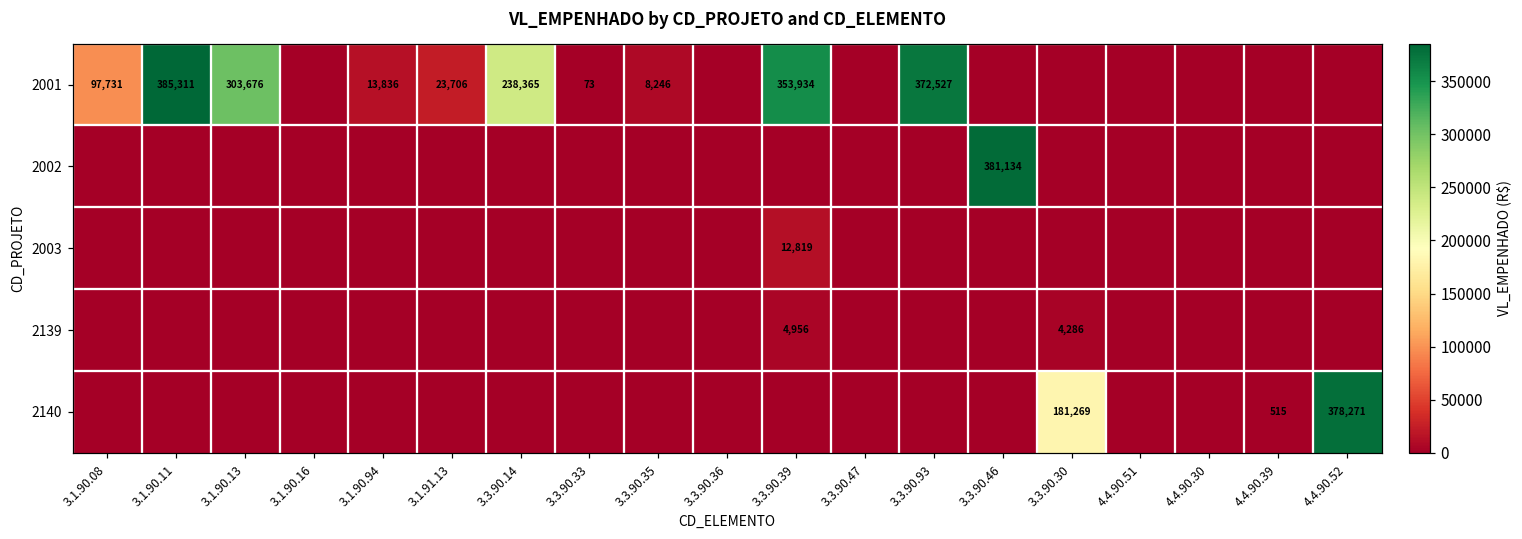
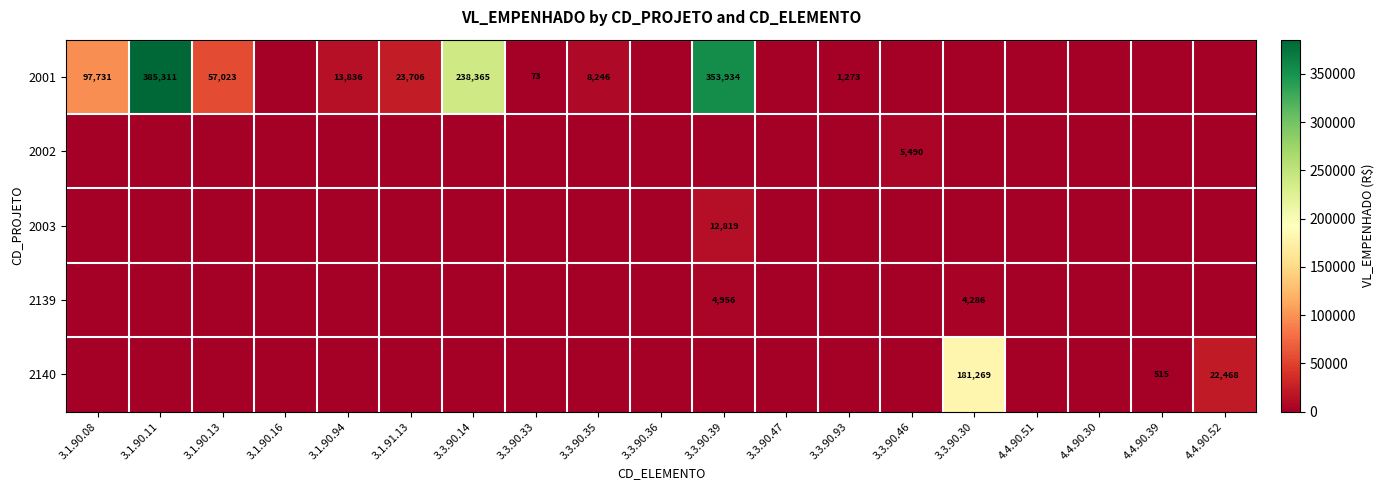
2001, 3.1.90.13: 303,676 -> 57,023
2001, 3.3.90.93: 372,527 -> 1,273
2002, 3.3.90.46: 381,134 -> 5,490
2140, 4.4.90.52: 378,271 -> 22,468
